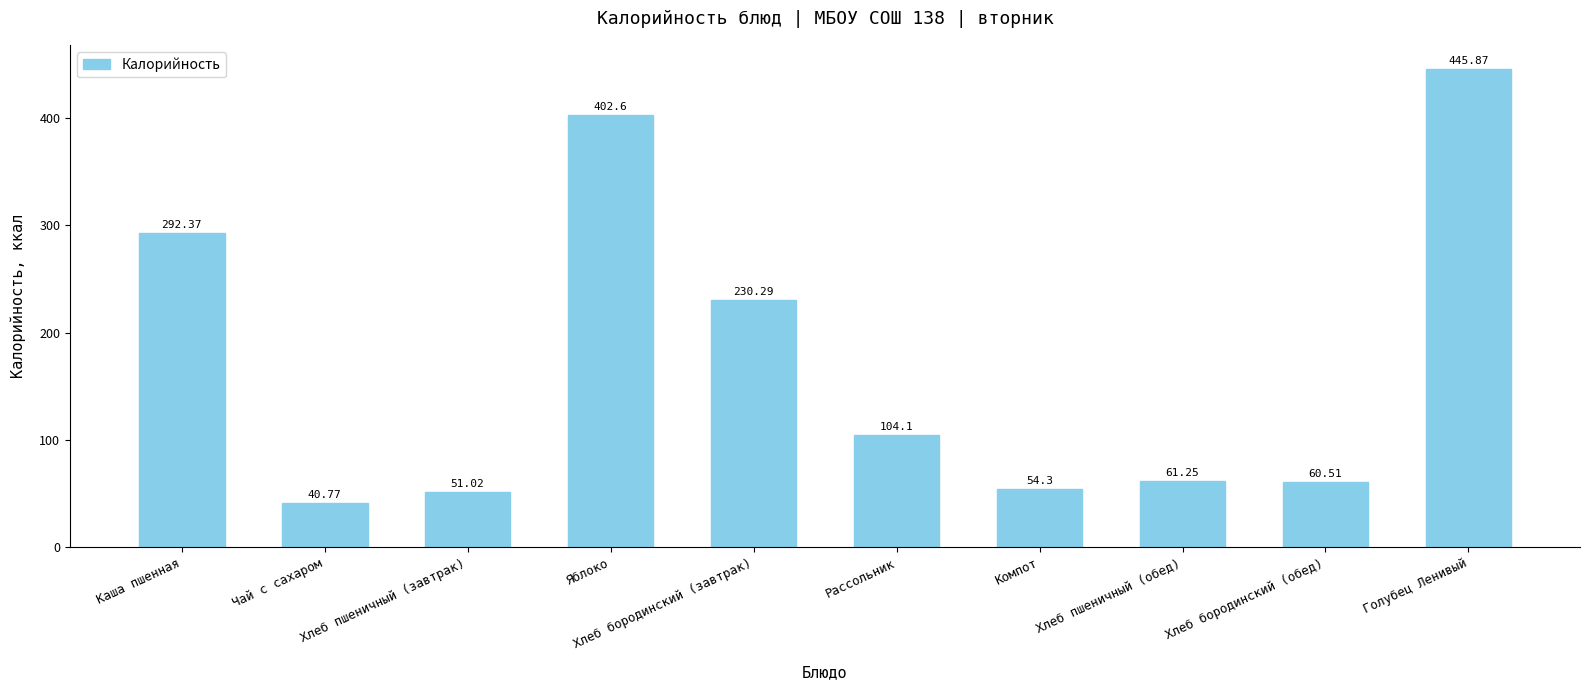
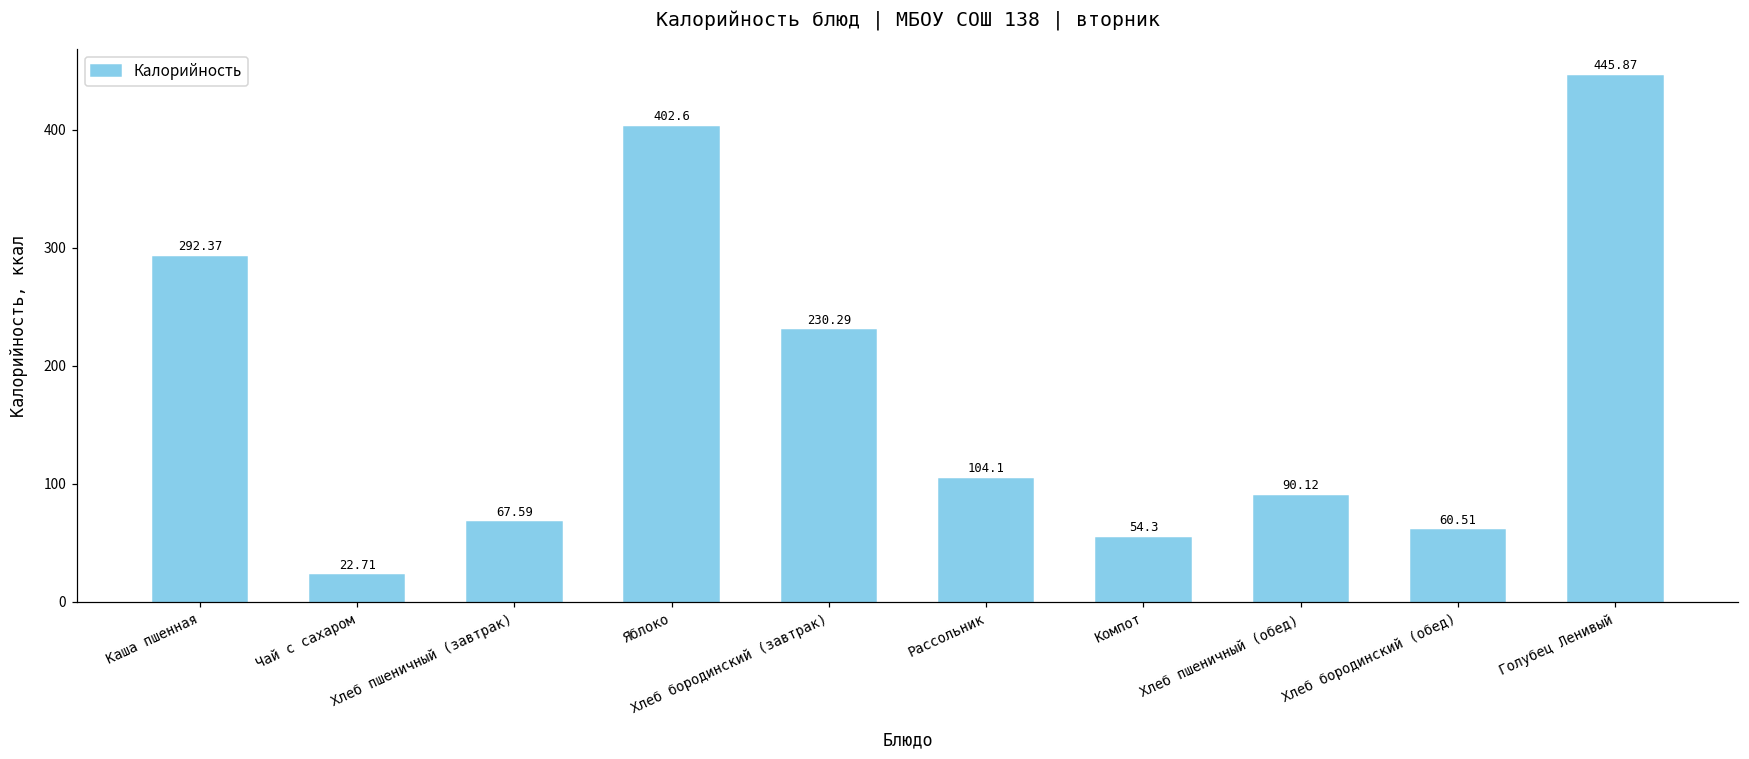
Чай с сахаром: 40.77 -> 22.71
Хлеб пшеничный (завтрак): 51.02 -> 67.59
Хлеб пшеничный (обед): 61.25 -> 90.12
